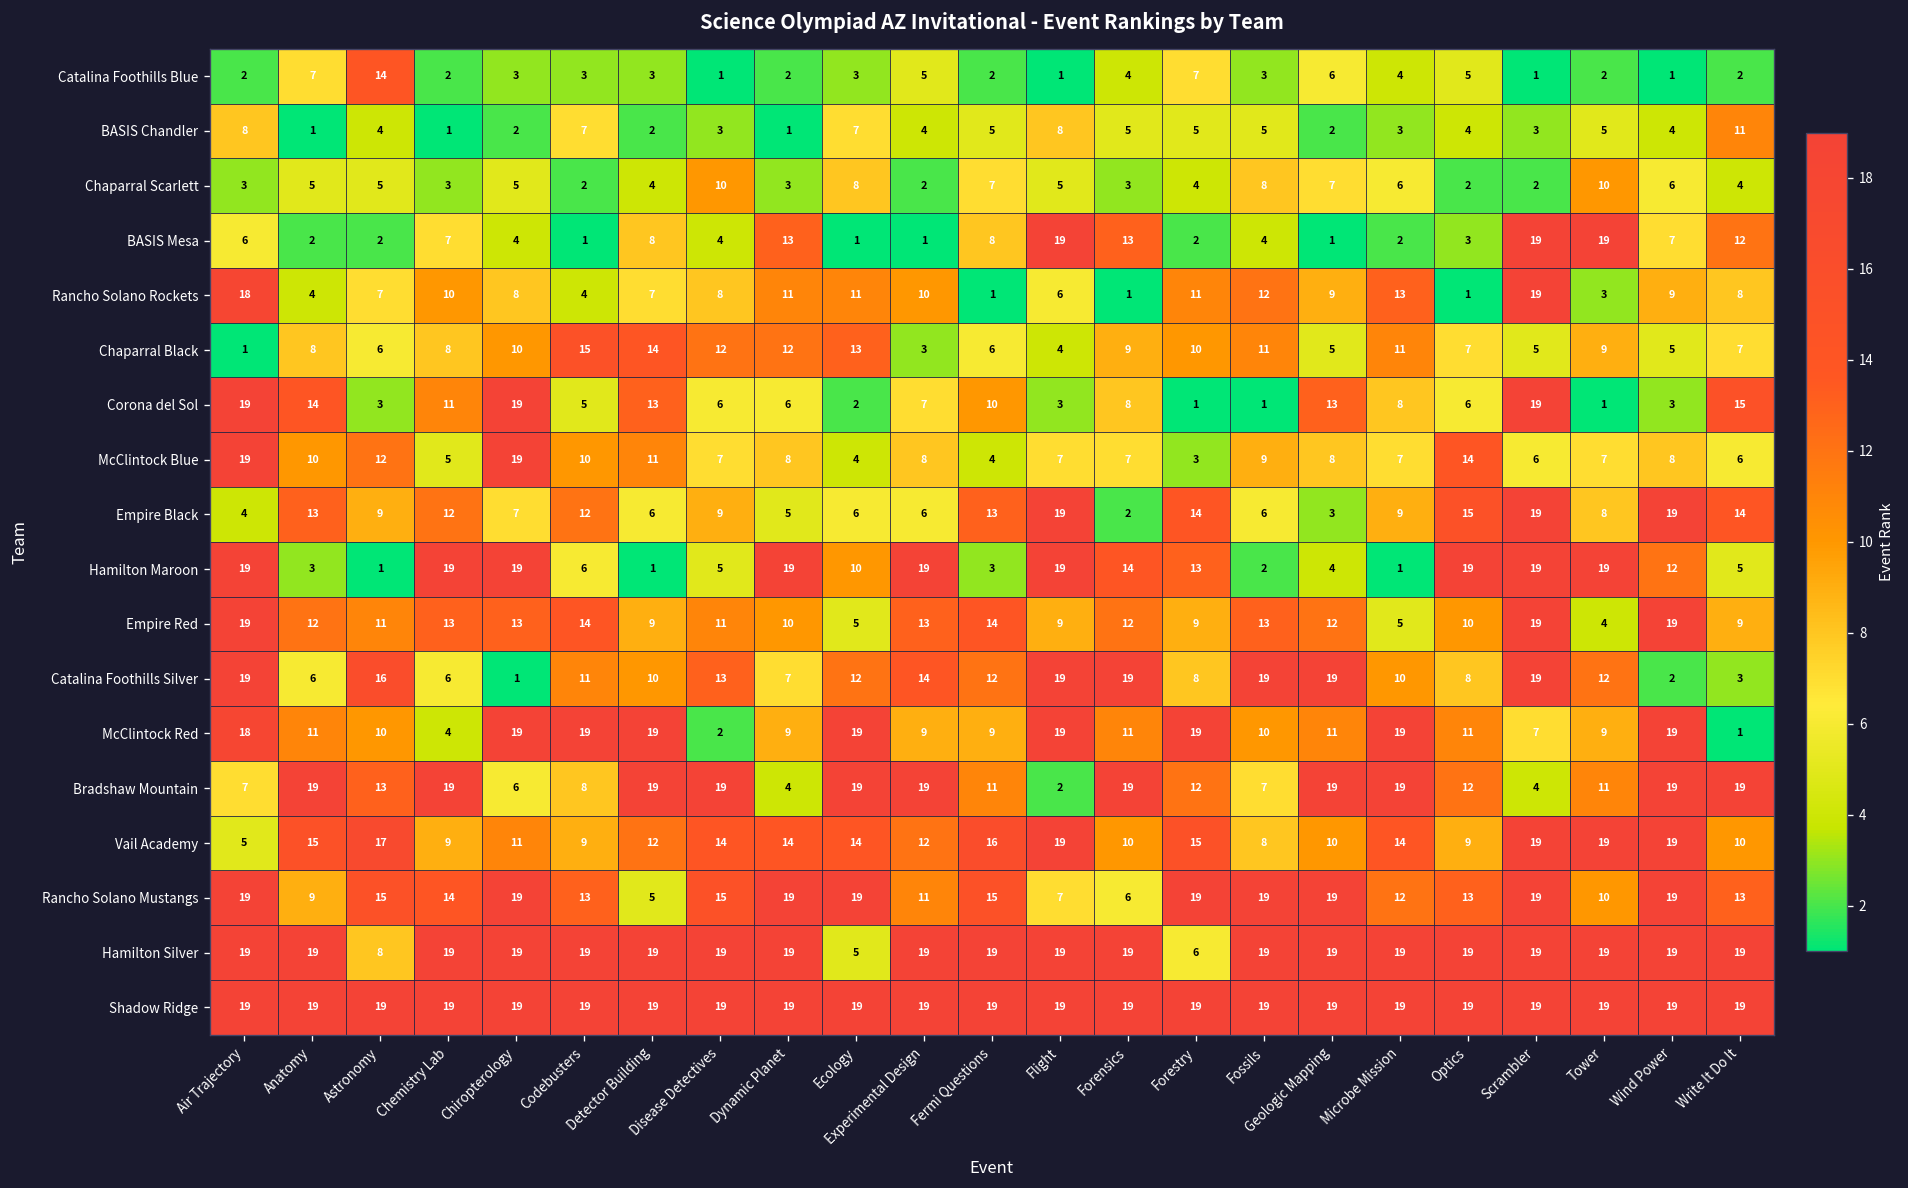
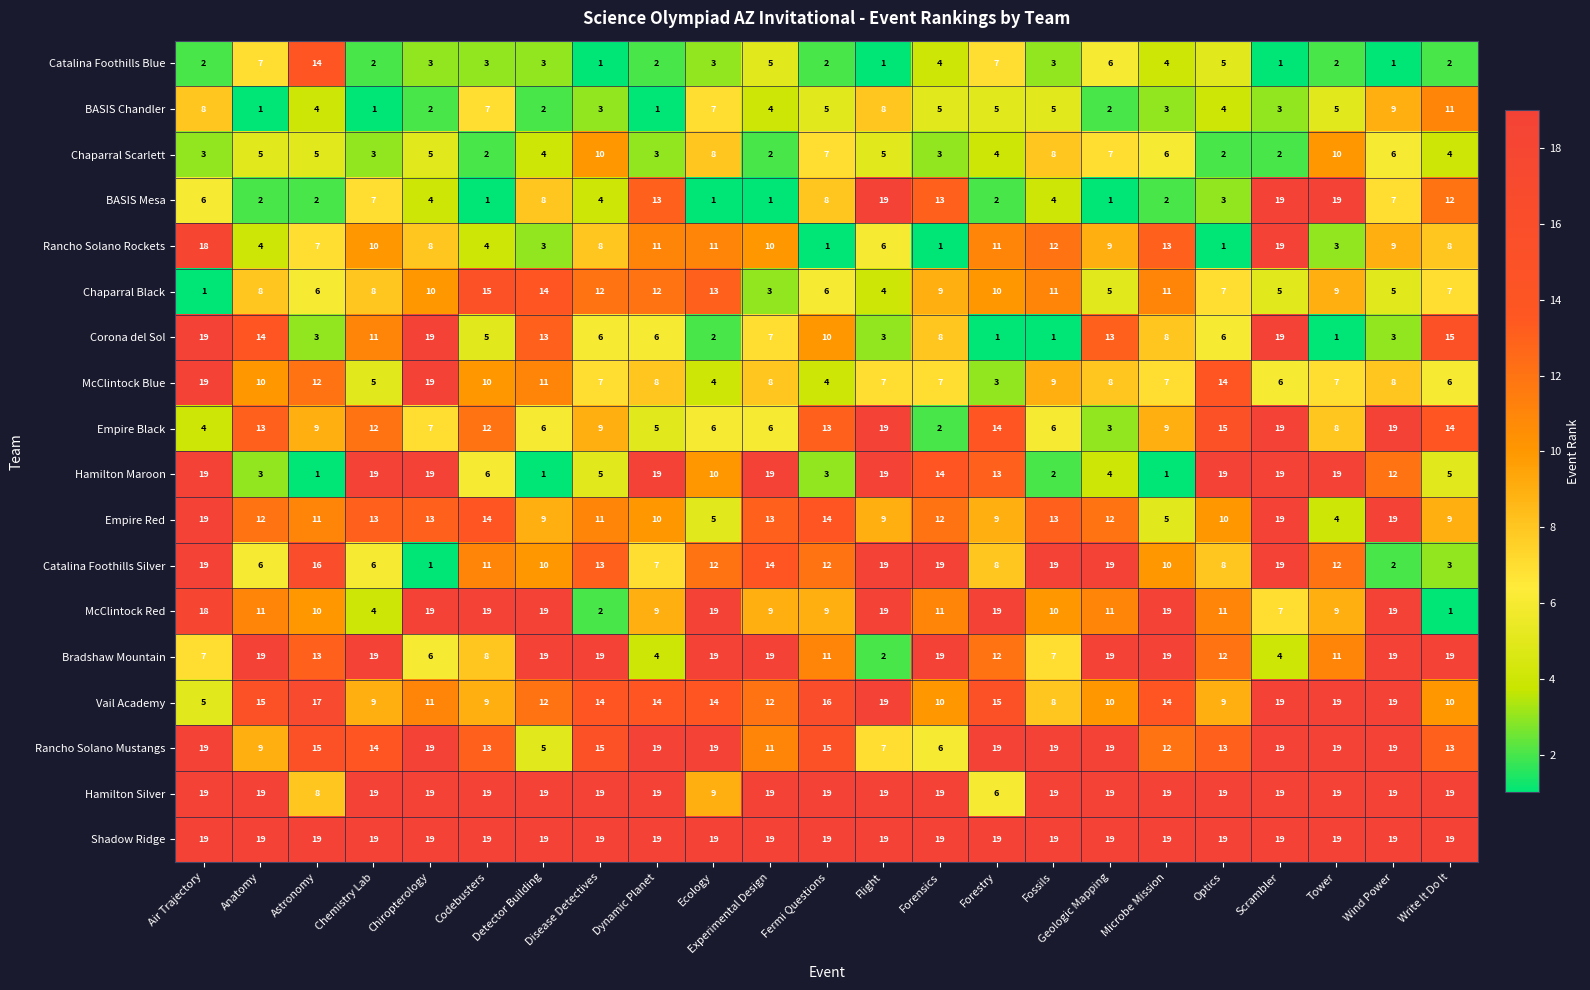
BASIS Chandler, Wind Power: 4 -> 9
Rancho Solano Rockets, Detector Building: 7 -> 3
Rancho Solano Mustangs, Tower: 10 -> 19
Hamilton Silver, Ecology: 5 -> 9
